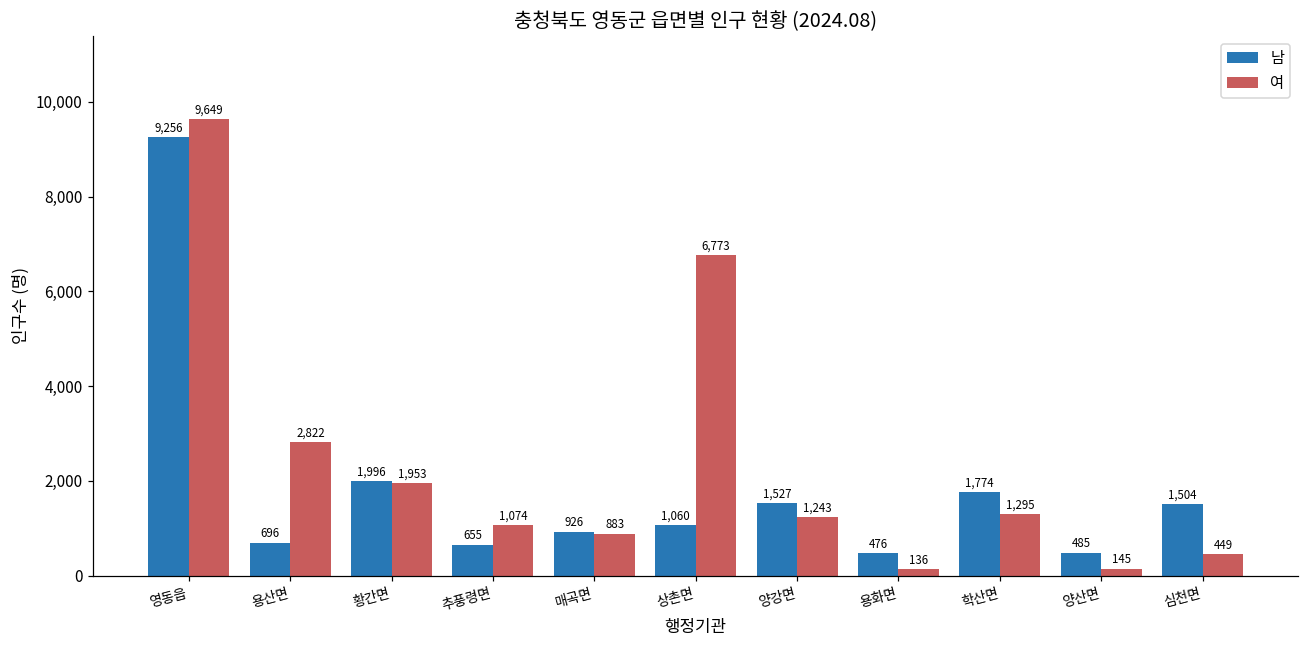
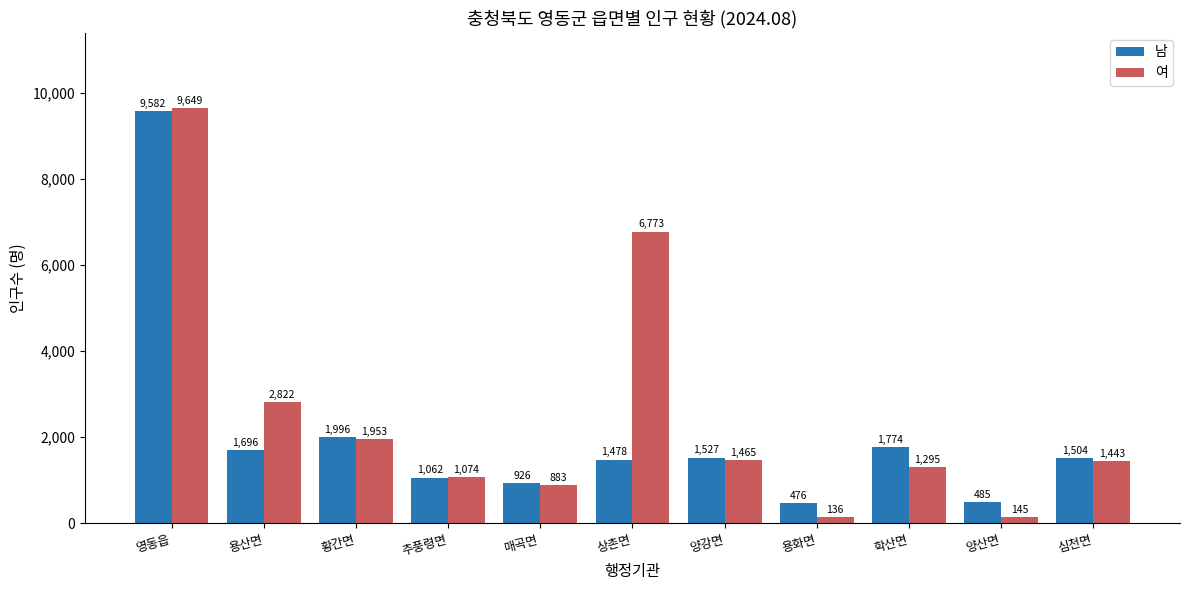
남, 영동읍: 9,256 -> 9,582
남, 용산면: 696 -> 1,696
남, 추풍령면: 655 -> 1,062
남, 상촌면: 1,060 -> 1,478
여, 양강면: 1,243 -> 1,465
여, 심천면: 449 -> 1,443
